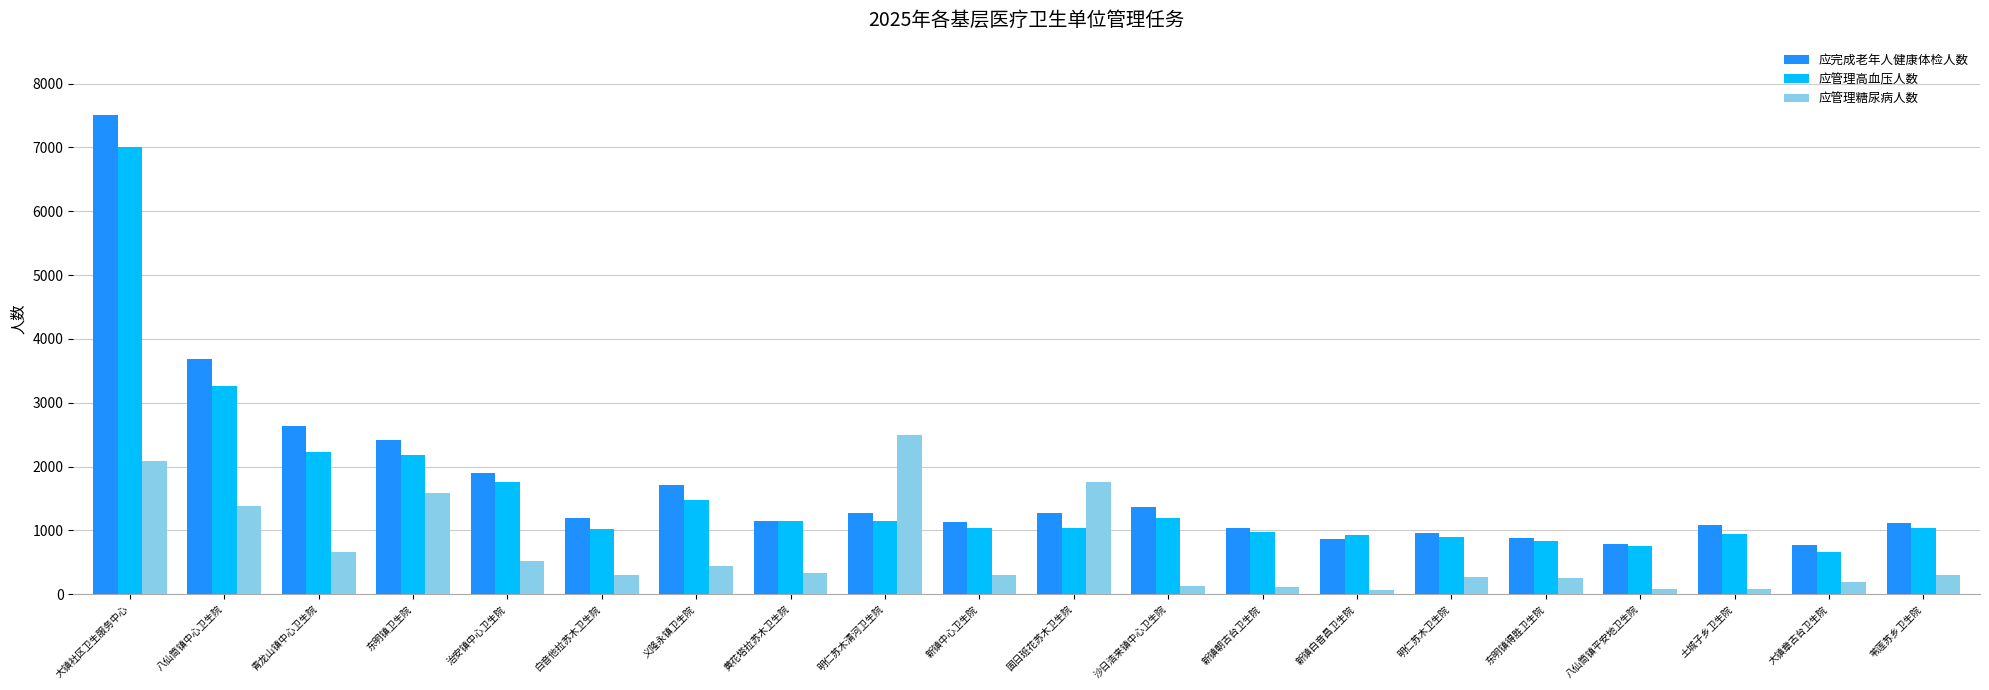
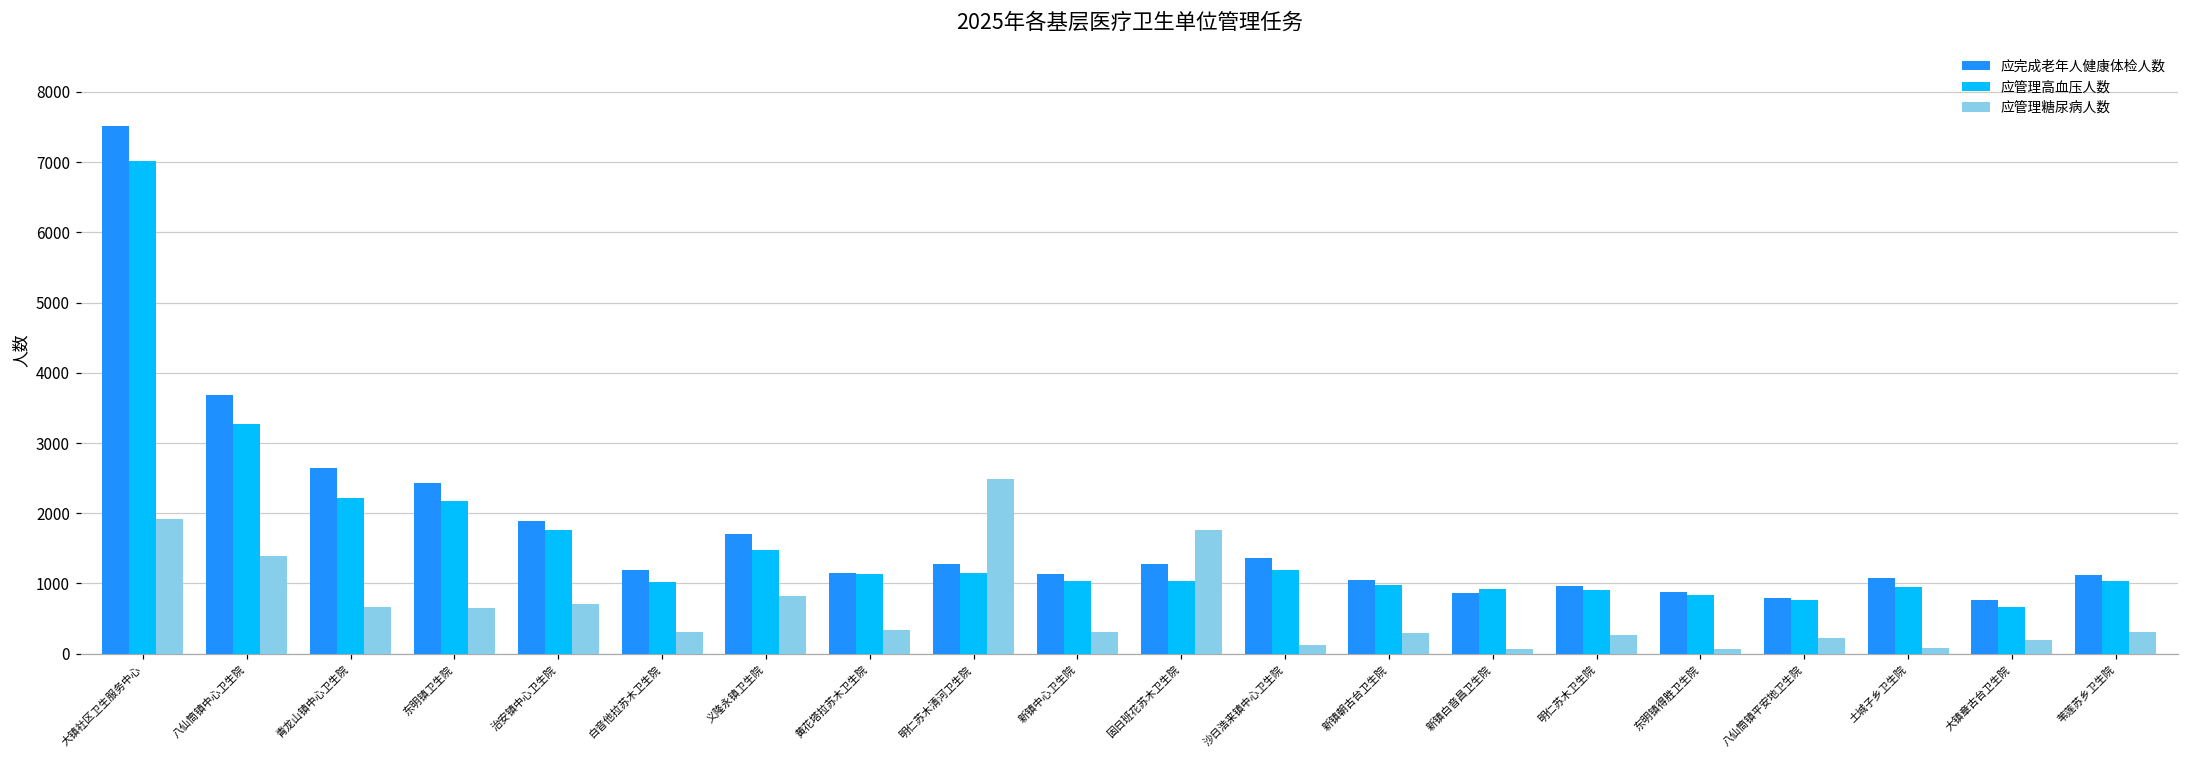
应管理糖尿病人数, 大镇社区卫生服务中心: 2100 -> 1900
应管理糖尿病人数, 东明镇卫生院: 1600 -> 600
应管理糖尿病人数, 治安镇中心卫生院: 500 -> 700
应管理糖尿病人数, 义隆永镇卫生院: 400 -> 800
应管理糖尿病人数, 新镇朝古台卫生院: 100 -> 300
应管理糖尿病人数, 东明镇得胜卫生院: 200 -> 100
应管理糖尿病人数, 八仙筒镇平安地卫生院: 100 -> 200
